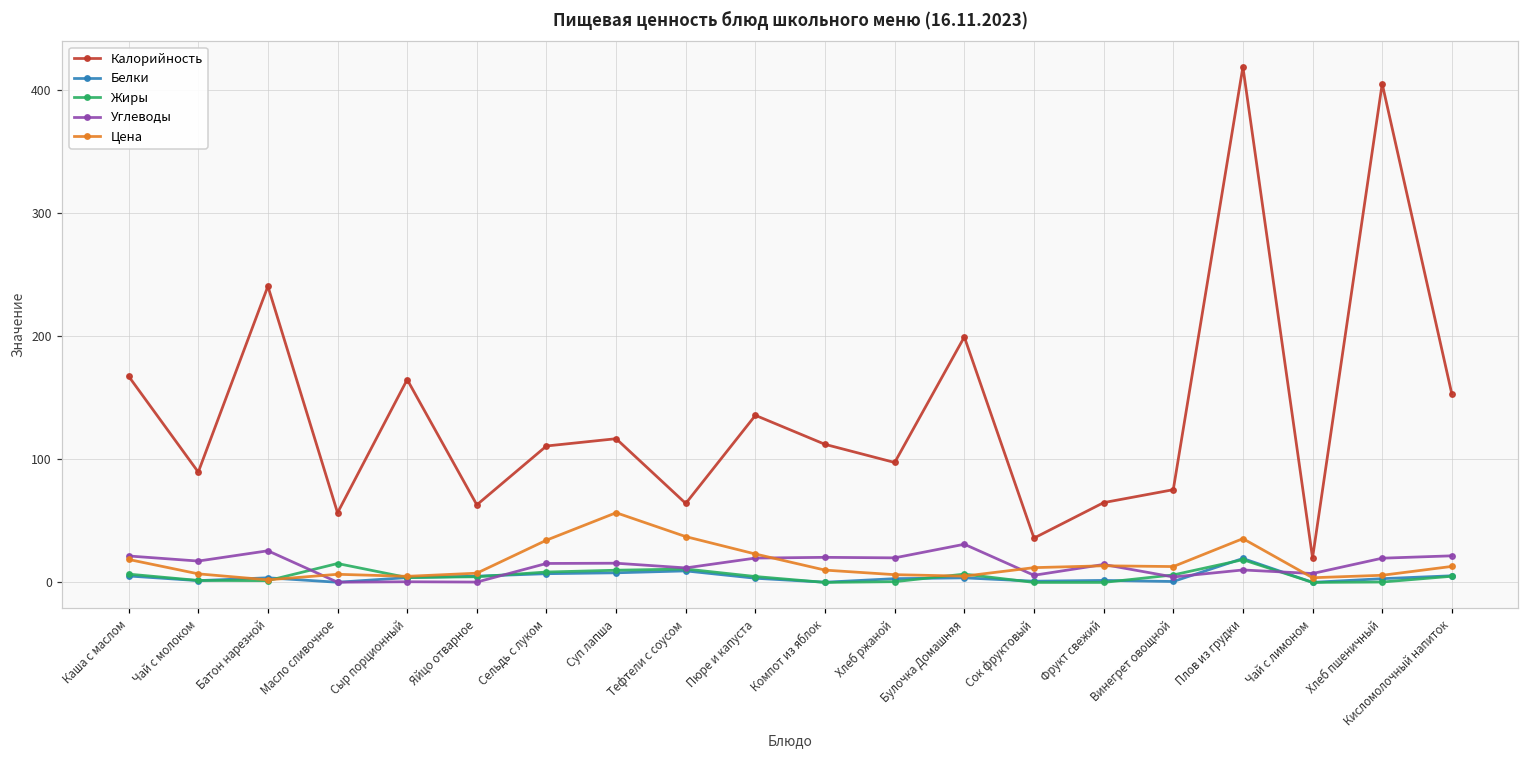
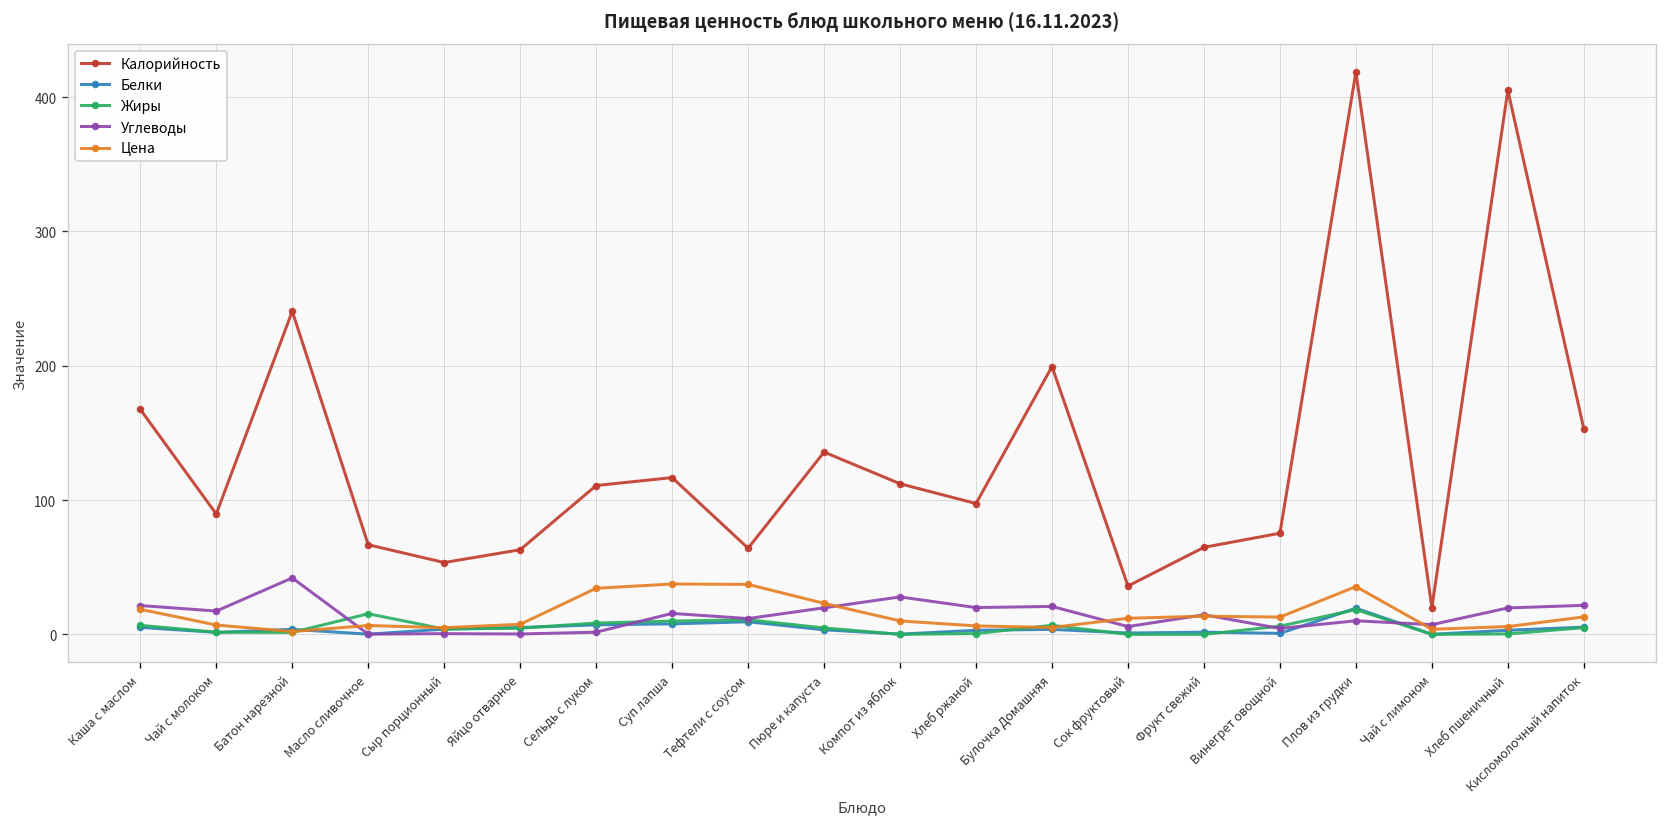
Углеводы, Батон нарезной: 26 -> 42
Калорийность, Масло сливочное: 57 -> 67
Калорийность, Сыр порционный: 165 -> 53
Углеводы, Сельдь с луком: 15 -> 2
Цена, Суп лапша: 57 -> 38
Углеводы, Компот из яблок: 20 -> 28
Углеводы, Булочка Домашняя: 31 -> 21
